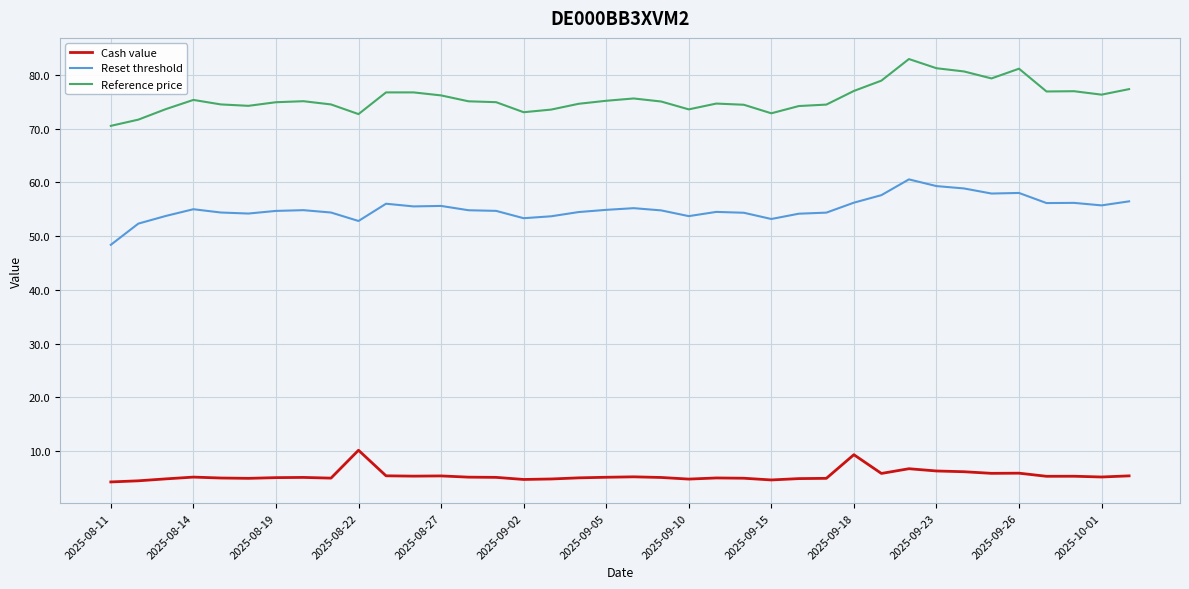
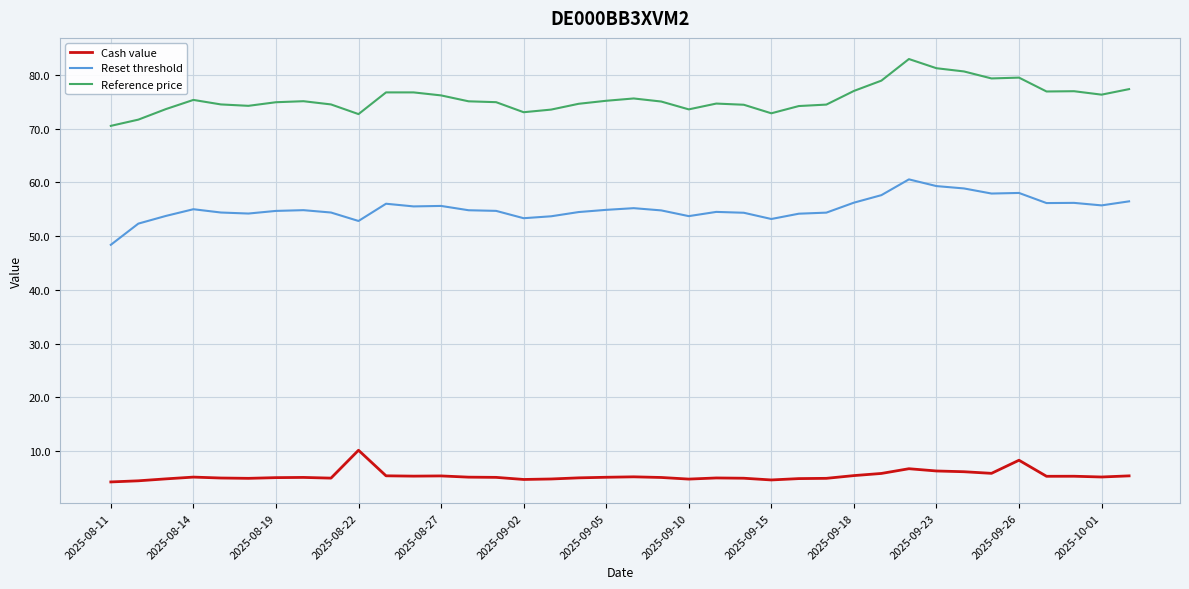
Cash value, 2025-09-18: 9 -> 5
Cash value, 2025-09-26: 6 -> 8
Reference price, 2025-09-26: 81 -> 80
